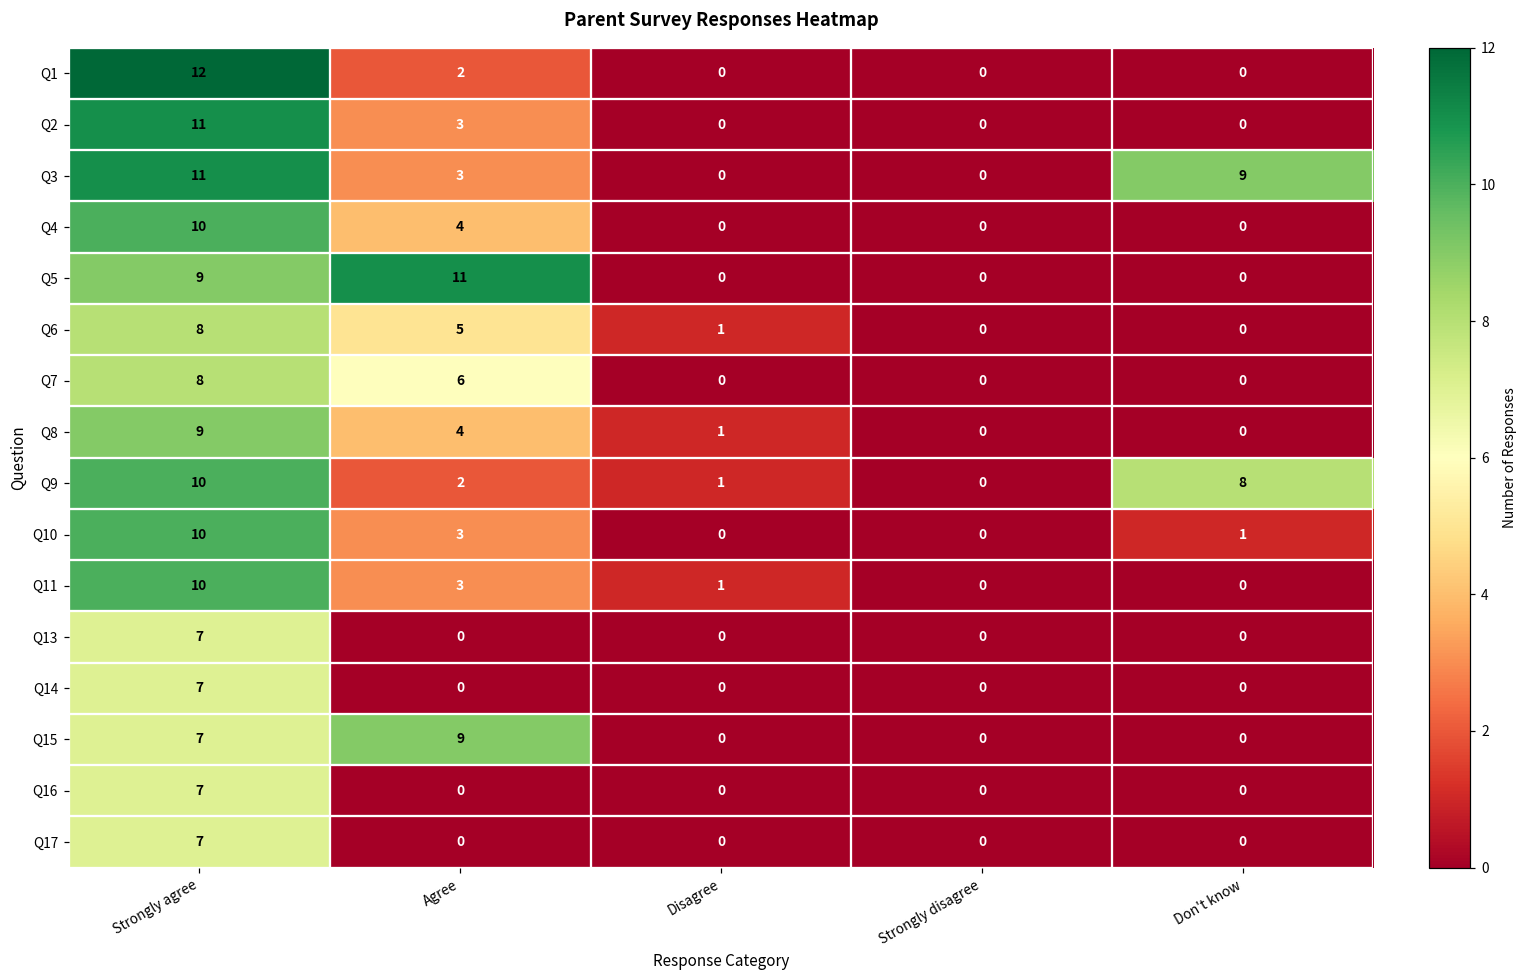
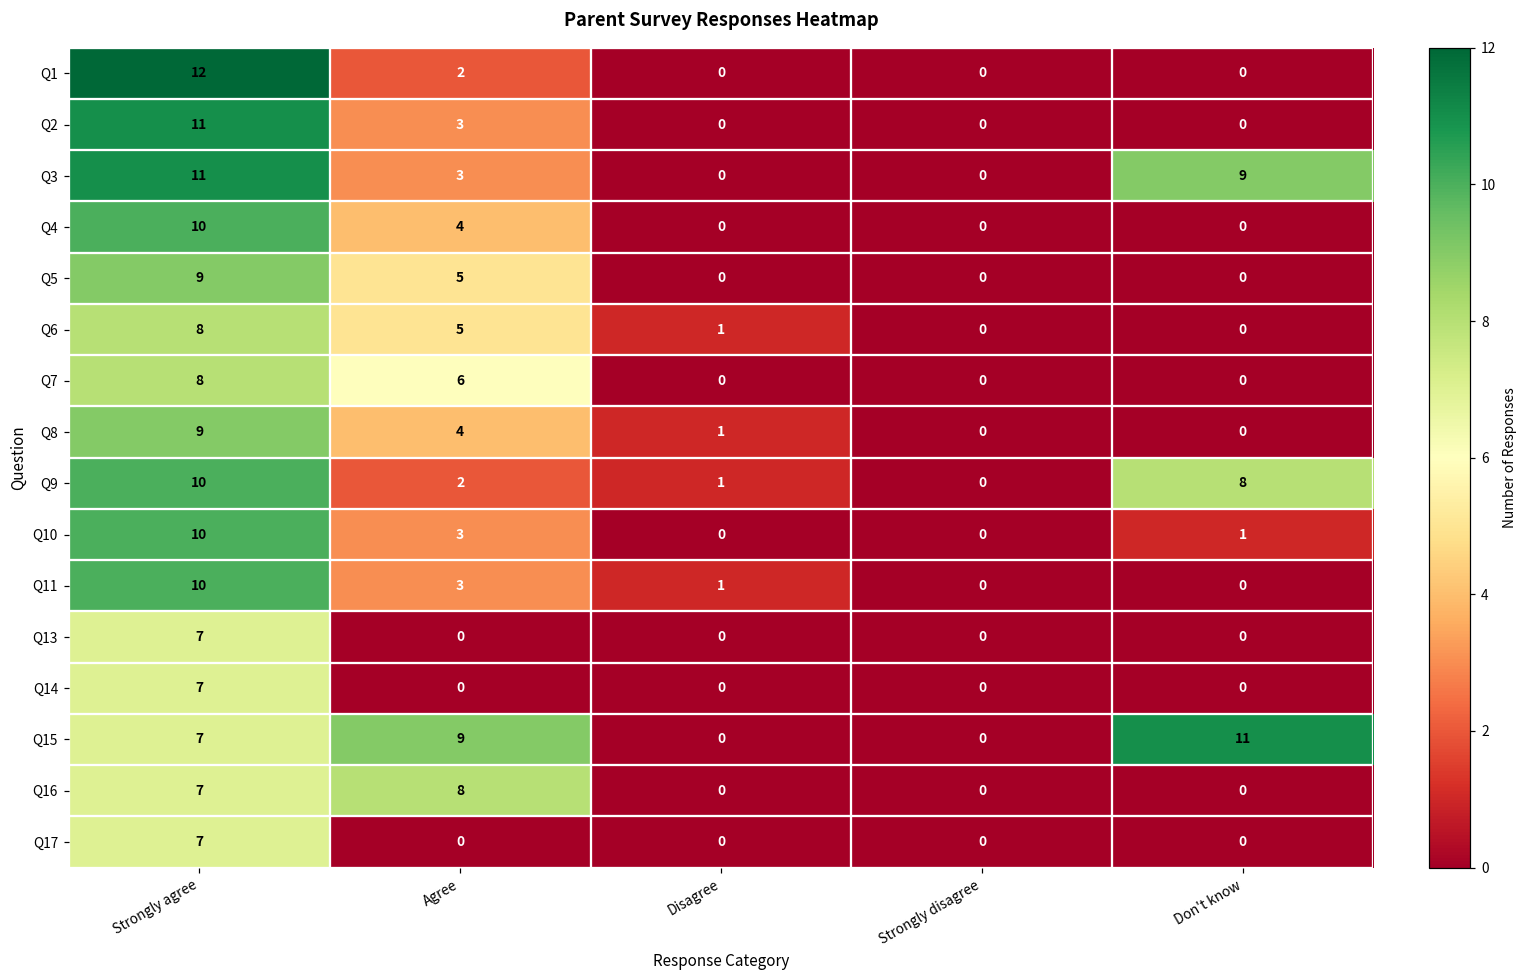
Q5, Agree: 11 -> 5
Q15, Don't know: 0 -> 11
Q16, Agree: 0 -> 8
